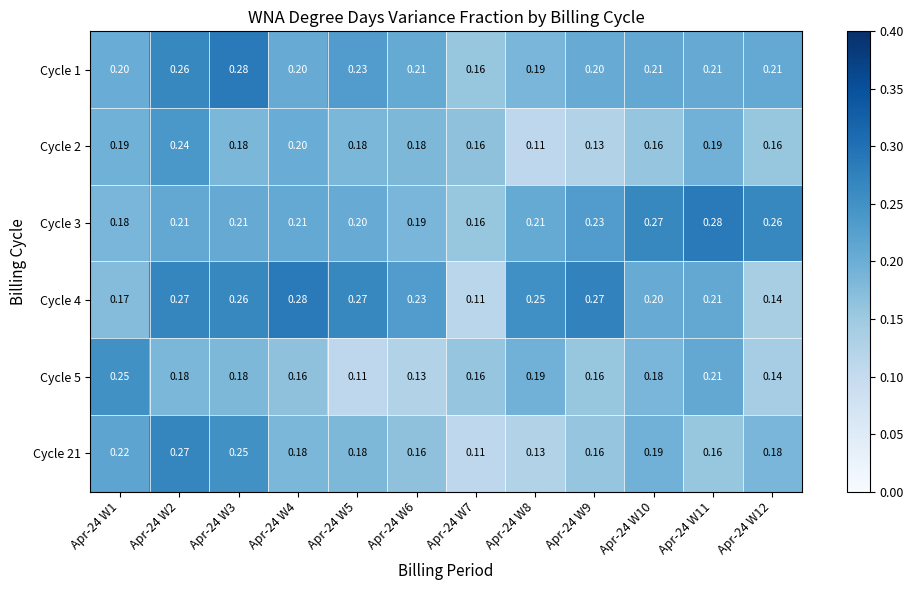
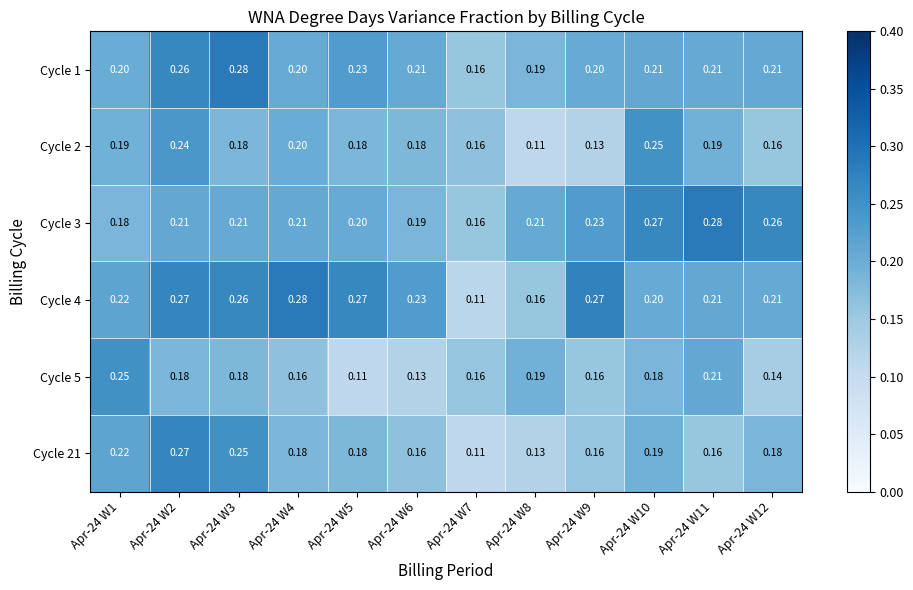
Cycle 2, Apr-24 W10: 0.16 -> 0.25
Cycle 4, Apr-24 W1: 0.17 -> 0.22
Cycle 4, Apr-24 W8: 0.25 -> 0.16
Cycle 4, Apr-24 W12: 0.14 -> 0.21
